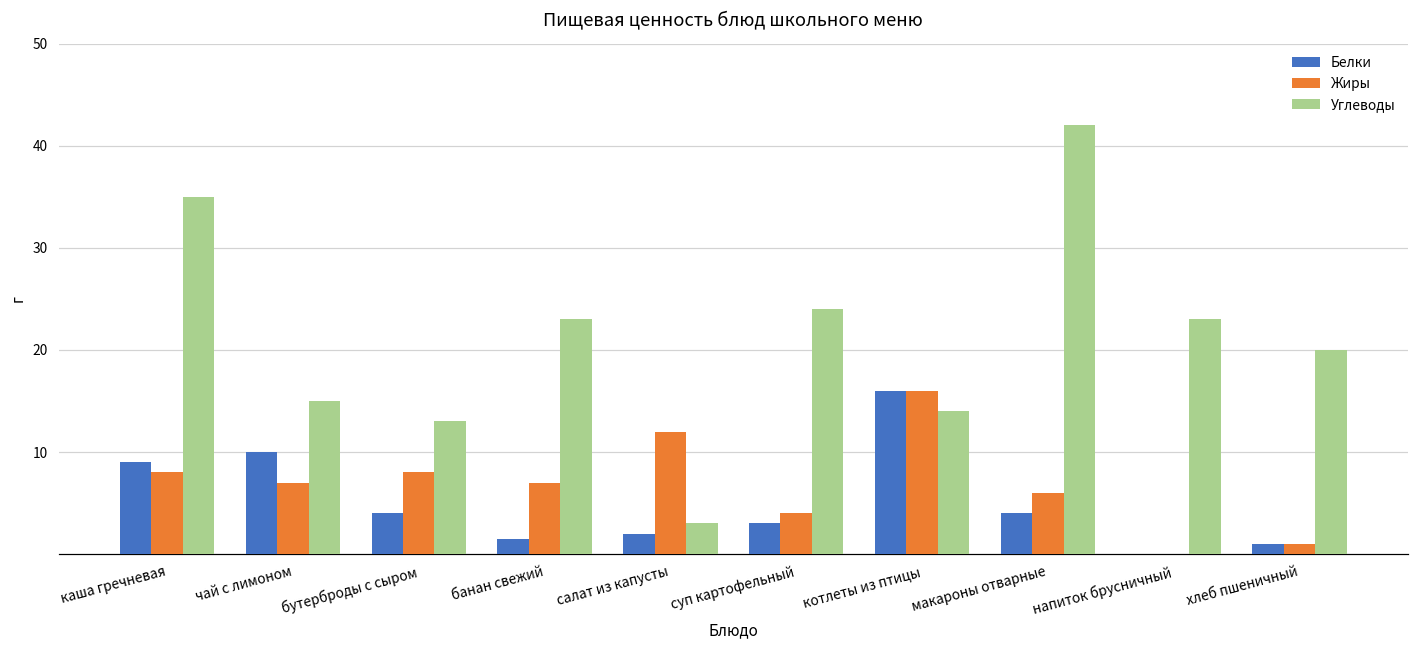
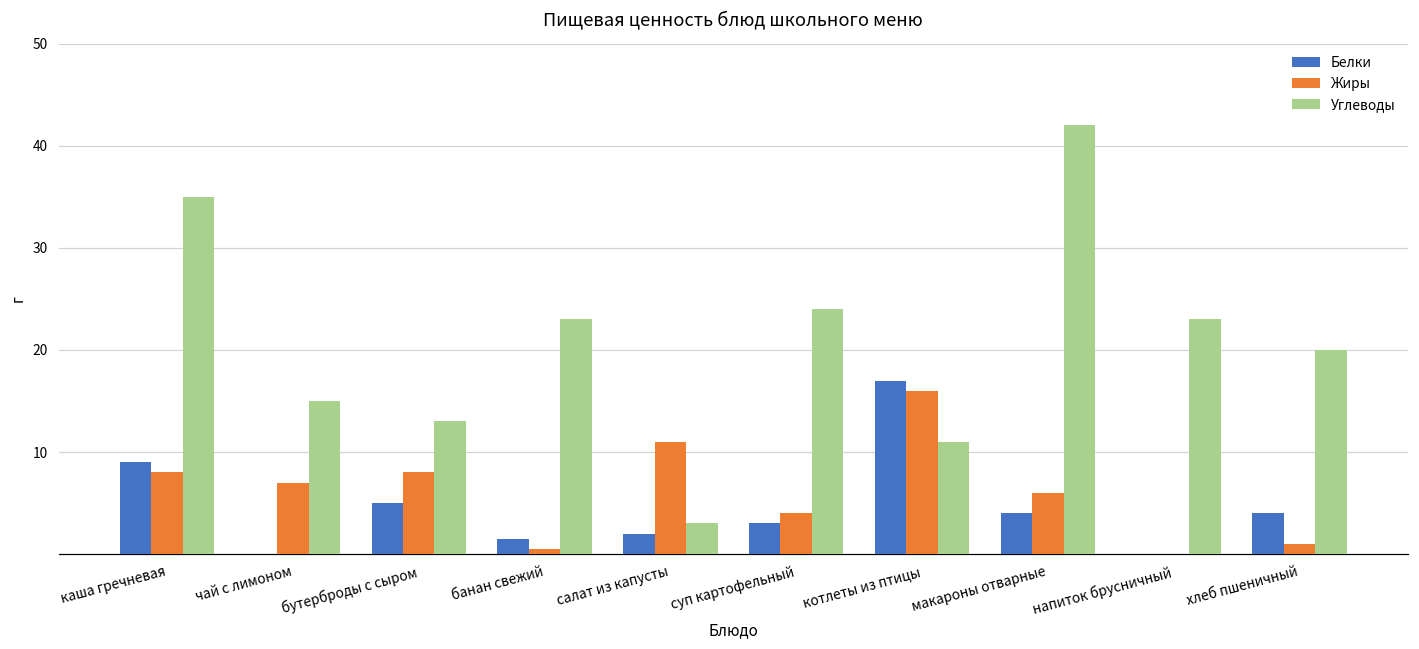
Белки, чай с лимоном: 10 -> 0
Белки, бутерброды с сыром: 4 -> 5
Жиры, банан свежий: 7 -> 1
Жиры, салат из капусты: 12 -> 11
Белки, котлеты из птицы: 16 -> 17
Углеводы, котлеты из птицы: 14 -> 11
Белки, хлеб пшеничный: 1 -> 4
